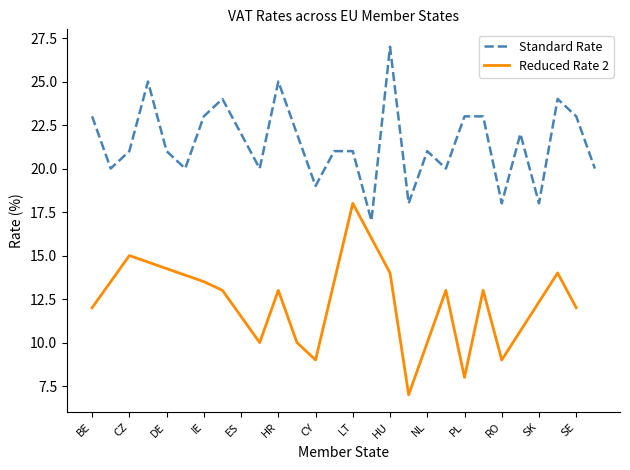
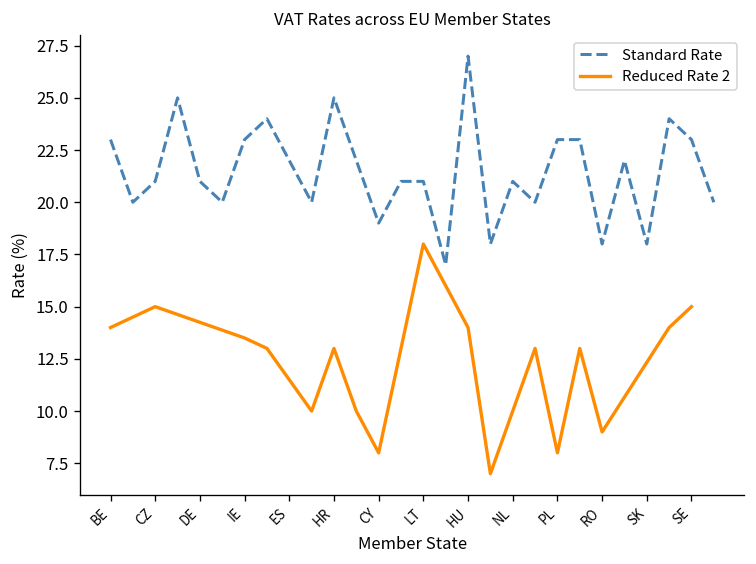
Reduced Rate 2, BE: 12 -> 14
Reduced Rate 2, CY: 9 -> 8
Reduced Rate 2, SE: 12 -> 15
